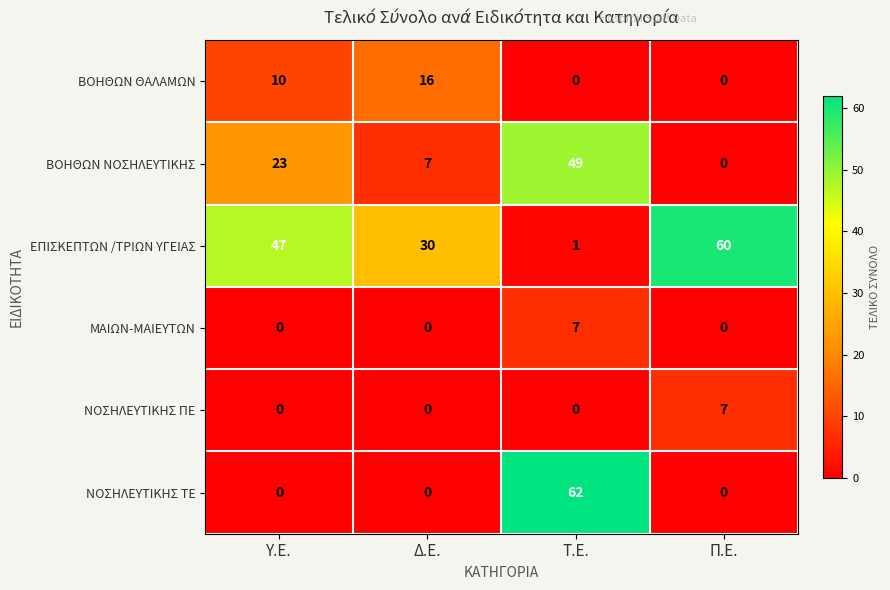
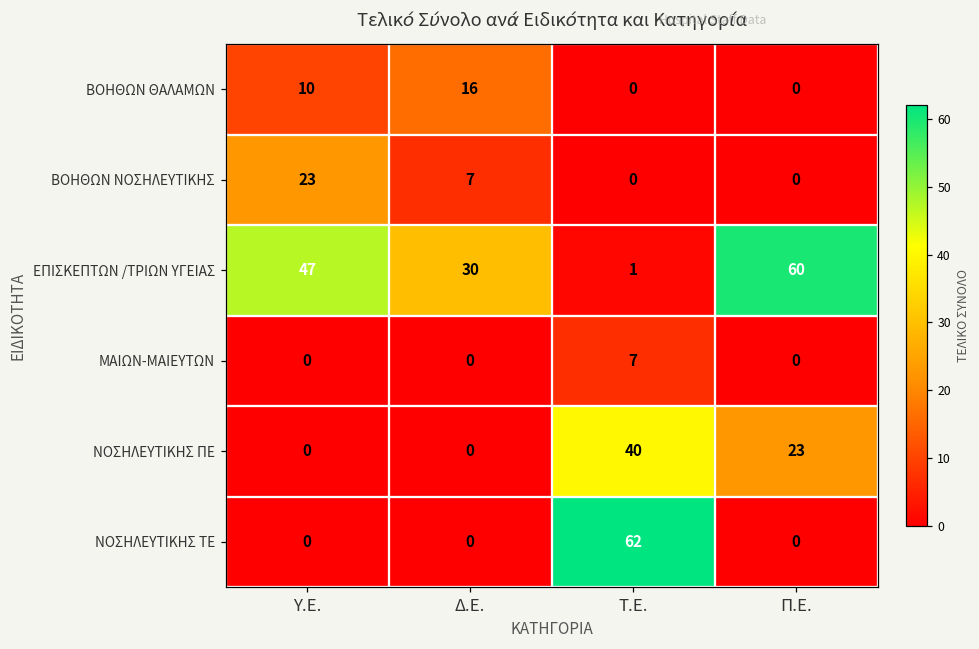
ΒΟΗΘΩΝ ΝΟΣΗΛΕΥΤΙΚΗΣ, Τ.Ε.: 49 -> 0
ΝΟΣΗΛΕΥΤΙΚΗΣ ΠΕ, Τ.Ε.: 0 -> 40
ΝΟΣΗΛΕΥΤΙΚΗΣ ΠΕ, Π.Ε.: 7 -> 23
